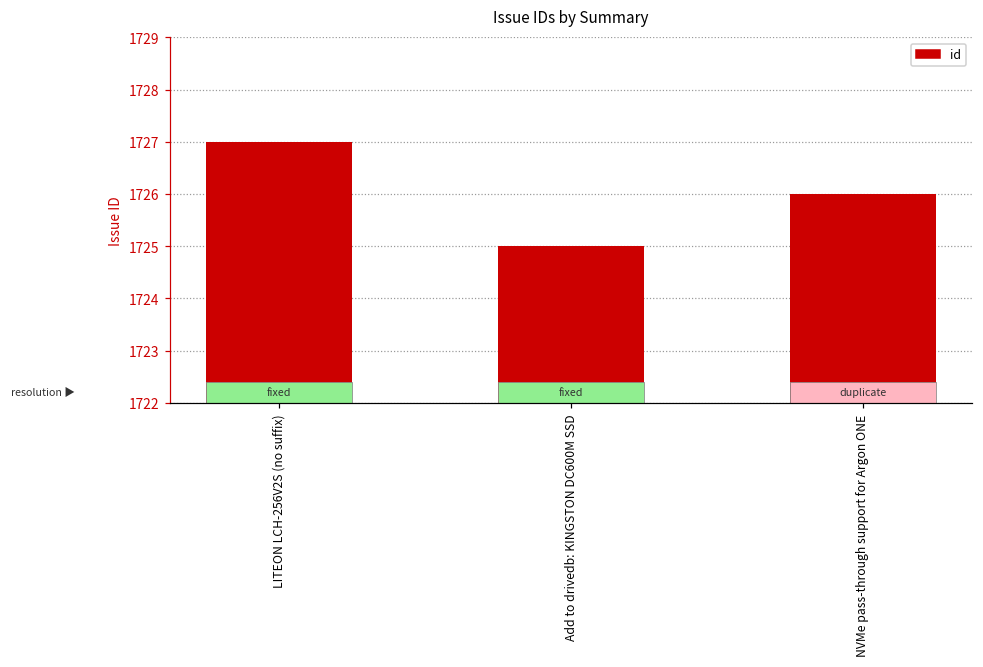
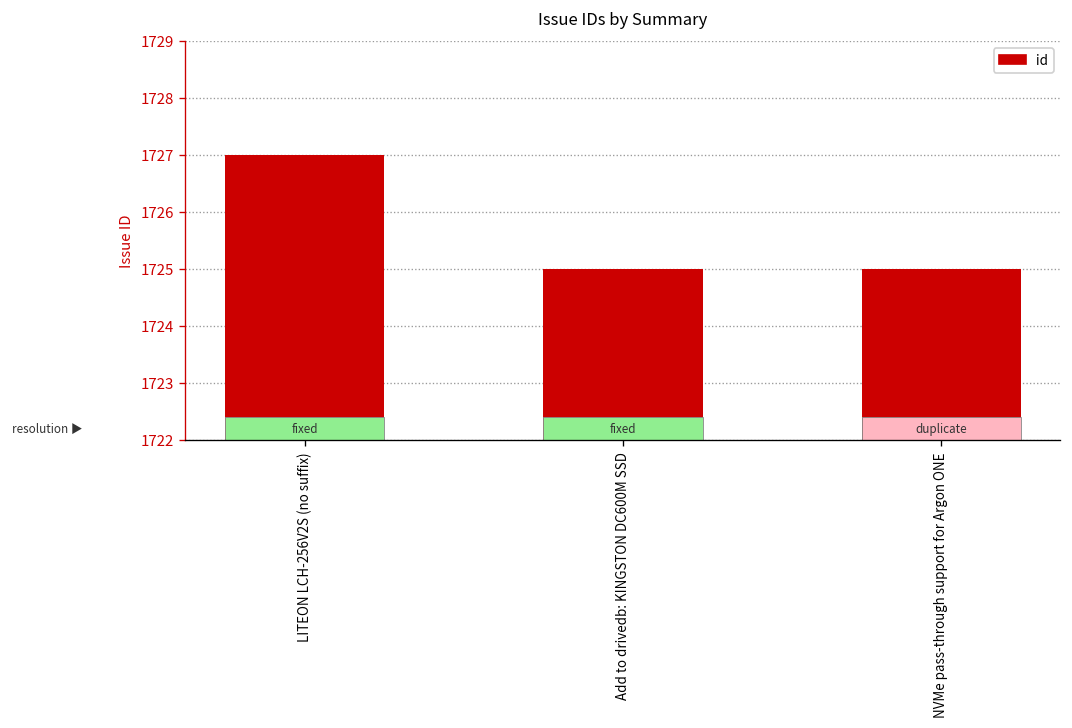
NVMe pass-through support for Argon ONE: 1726 -> 1725
